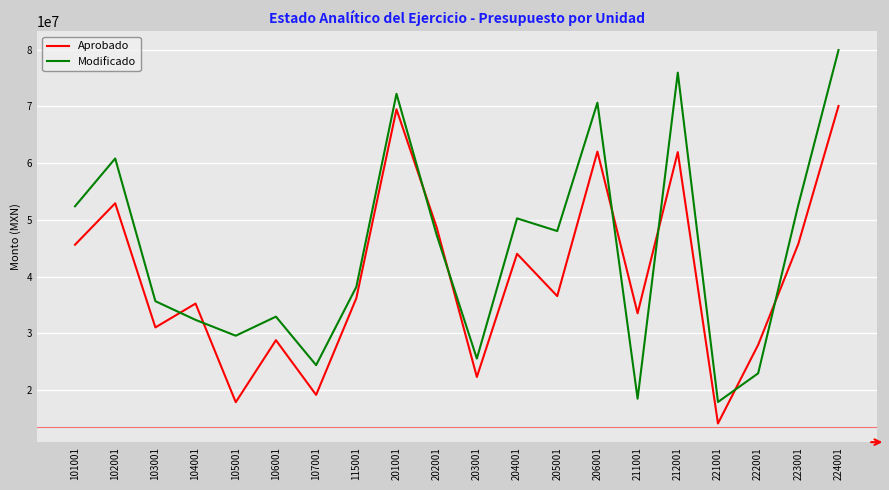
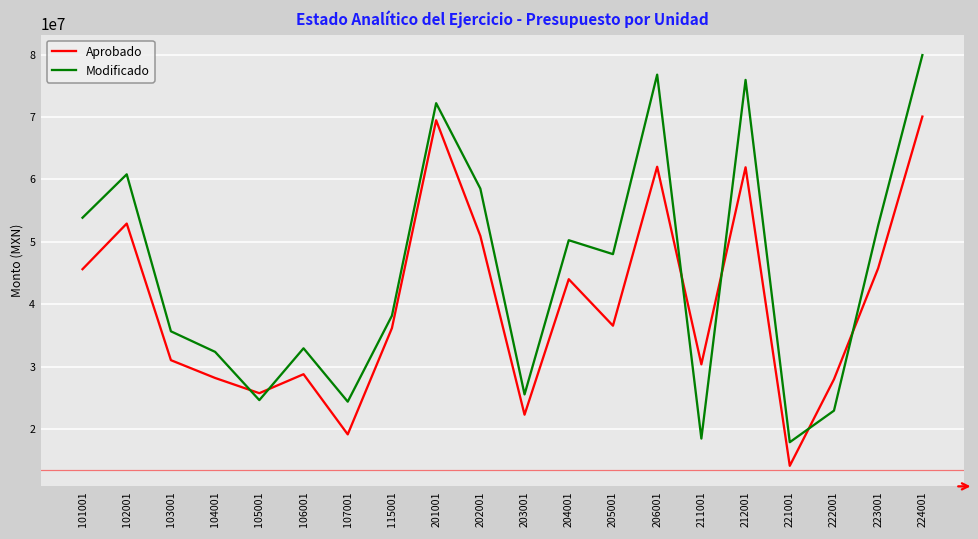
Modificado, 101001: 52000000 -> 54000000
Aprobado, 104001: 35000000 -> 28000000
Aprobado, 105001: 18000000 -> 26000000
Modificado, 105001: 30000000 -> 25000000
Aprobado, 202001: 49000000 -> 51000000
Modificado, 202001: 47000000 -> 59000000
Modificado, 206001: 71000000 -> 77000000
Aprobado, 211001: 34000000 -> 30000000
